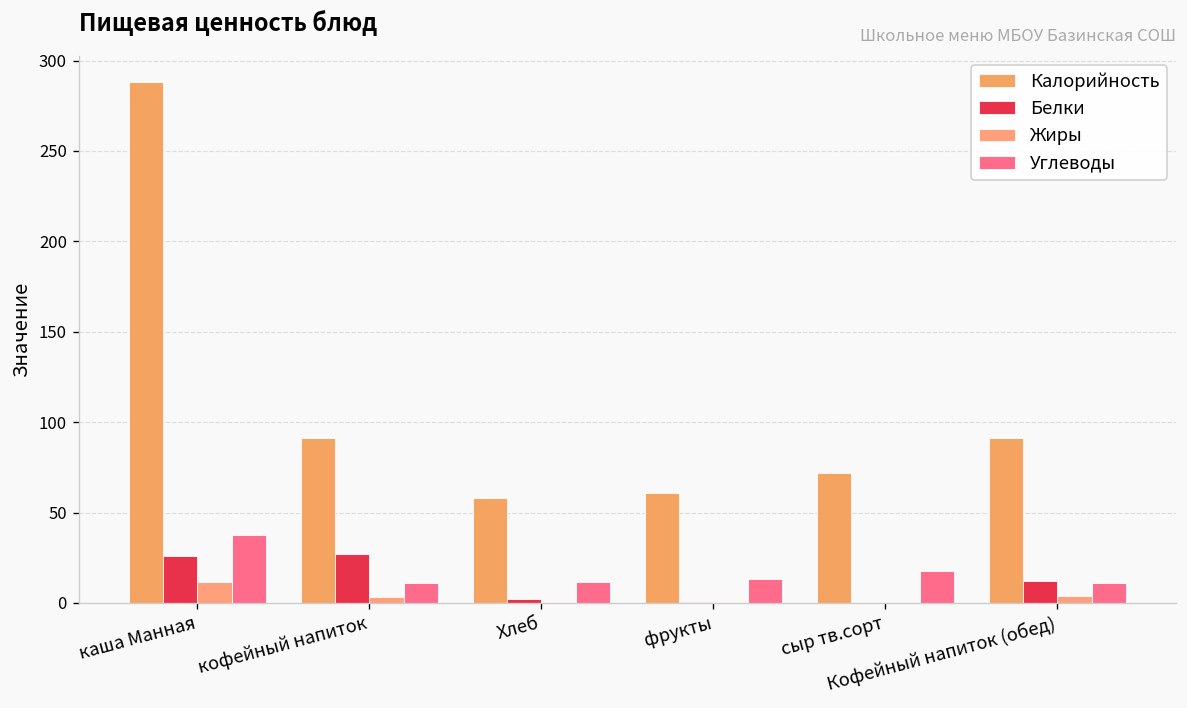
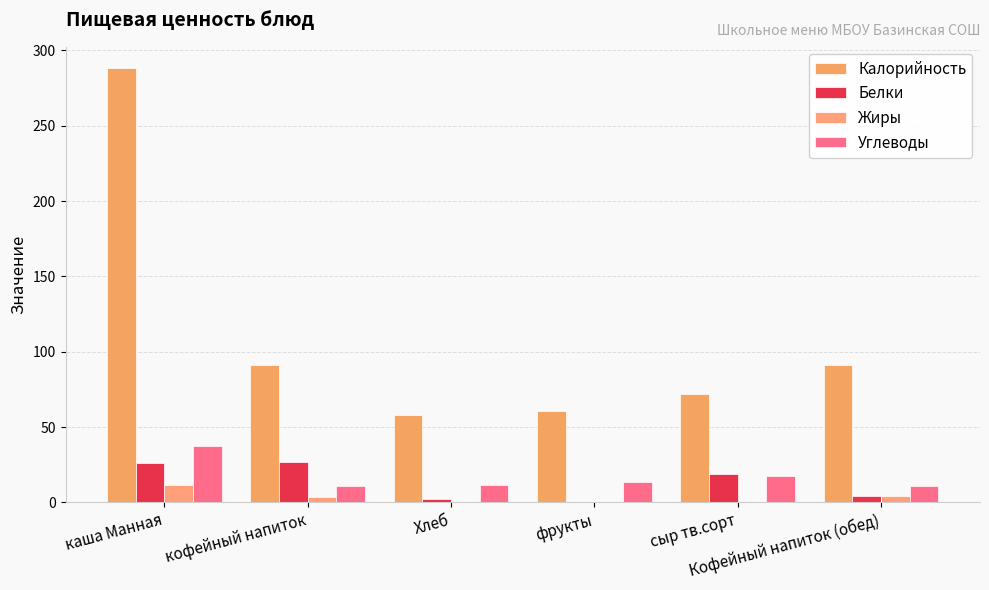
Белки, сыр тв.сорт: 0 -> 19
Белки, Кофейный напиток (обед): 12 -> 4
